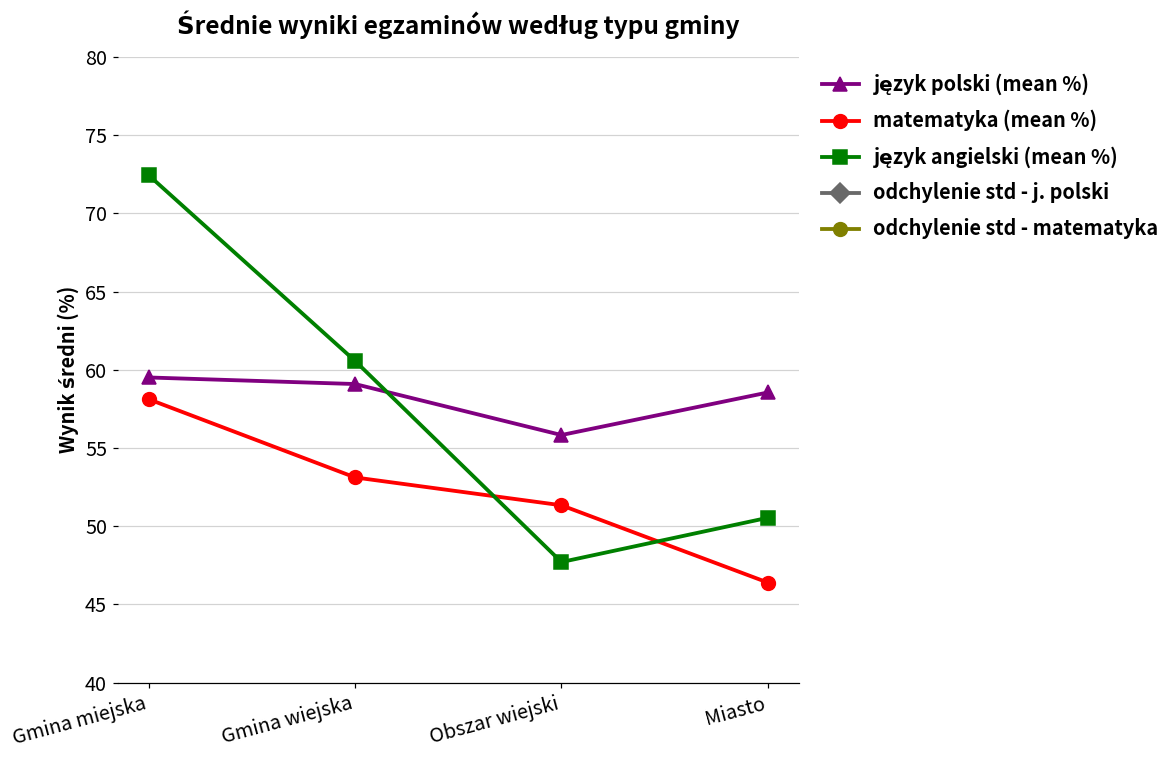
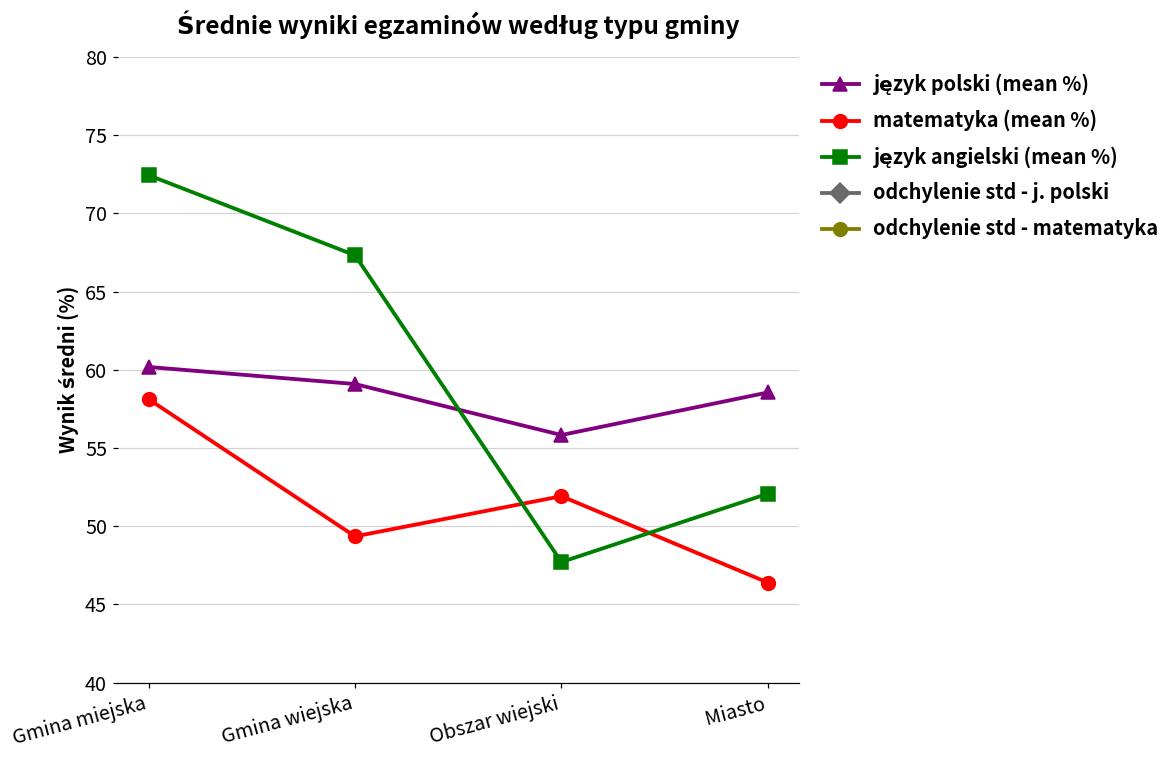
język polski (mean %), Gmina miejska: 59.5 -> 60.2
matematyka (mean %), Gmina wiejska: 53.1 -> 49.4
język angielski (mean %), Gmina wiejska: 60.6 -> 67.3
matematyka (mean %), Obszar wiejski: 51.3 -> 51.9
język angielski (mean %), Miasto: 50.5 -> 52.1
